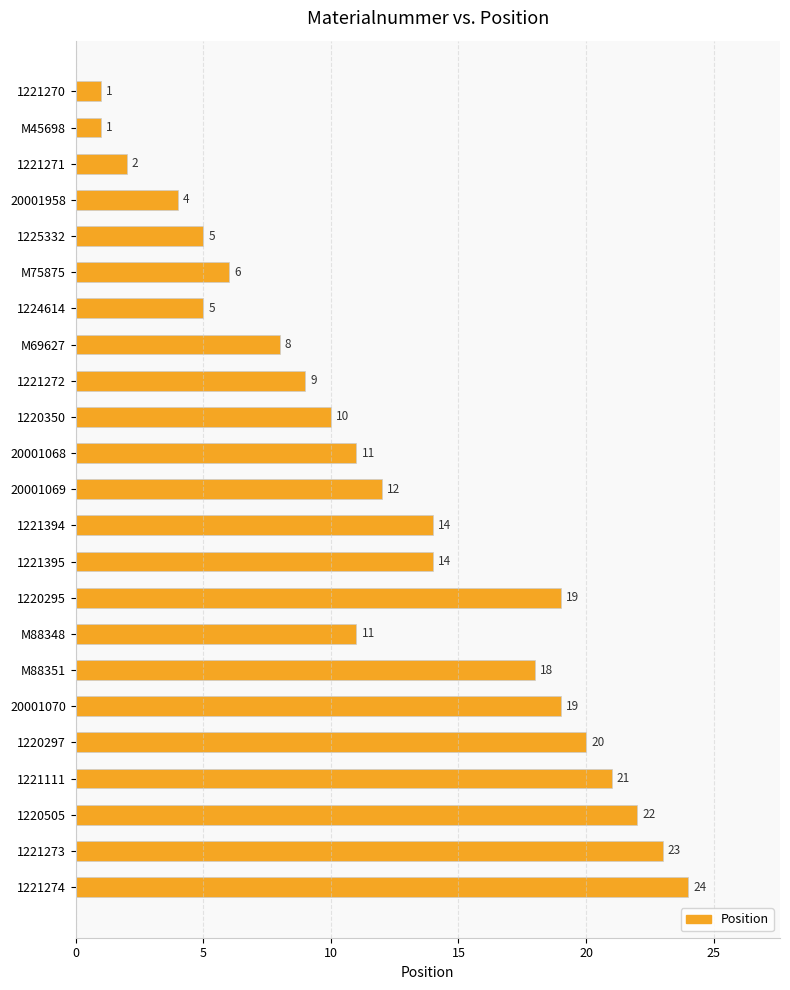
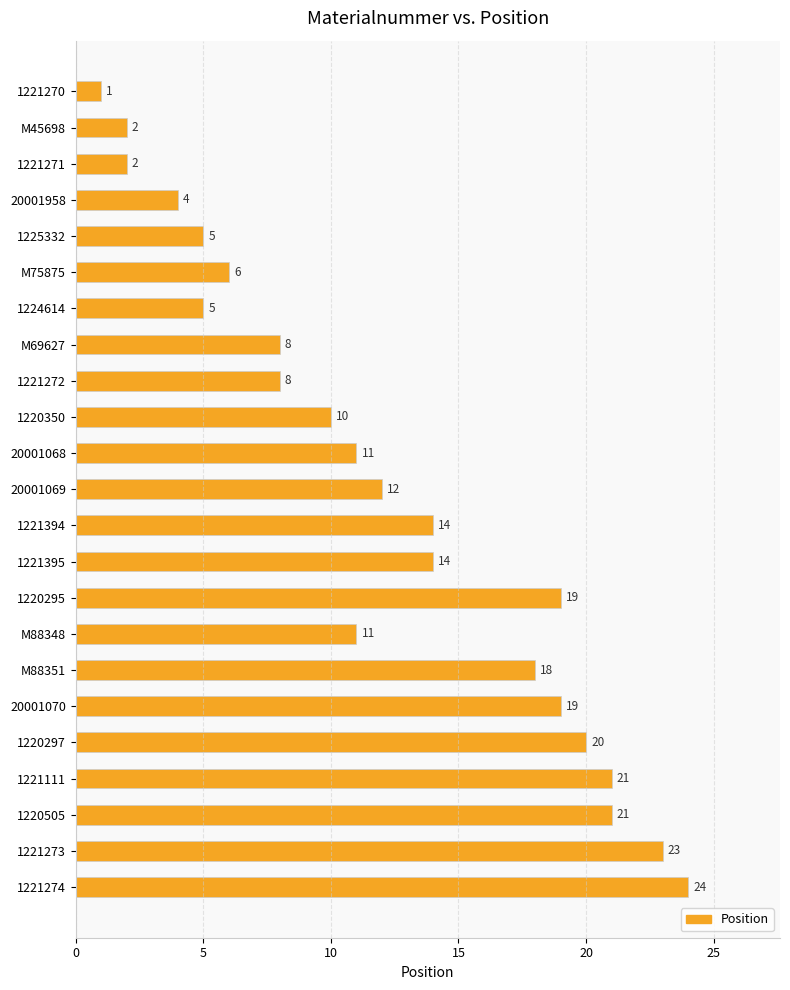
M45698: 1 -> 2
1221272: 9 -> 8
1220505: 22 -> 21
